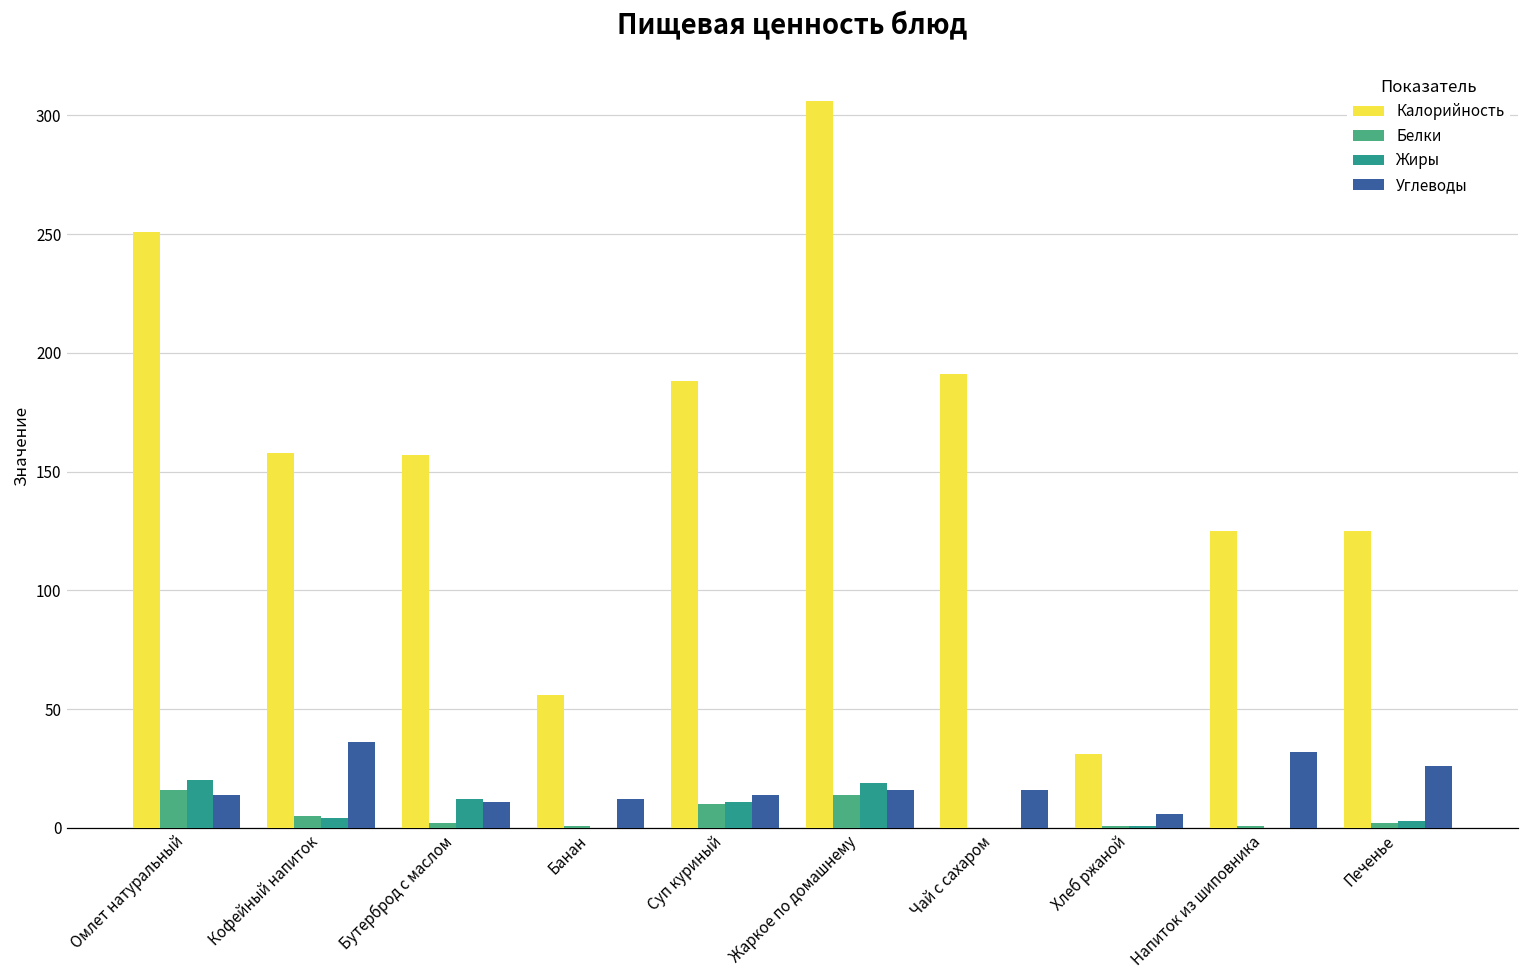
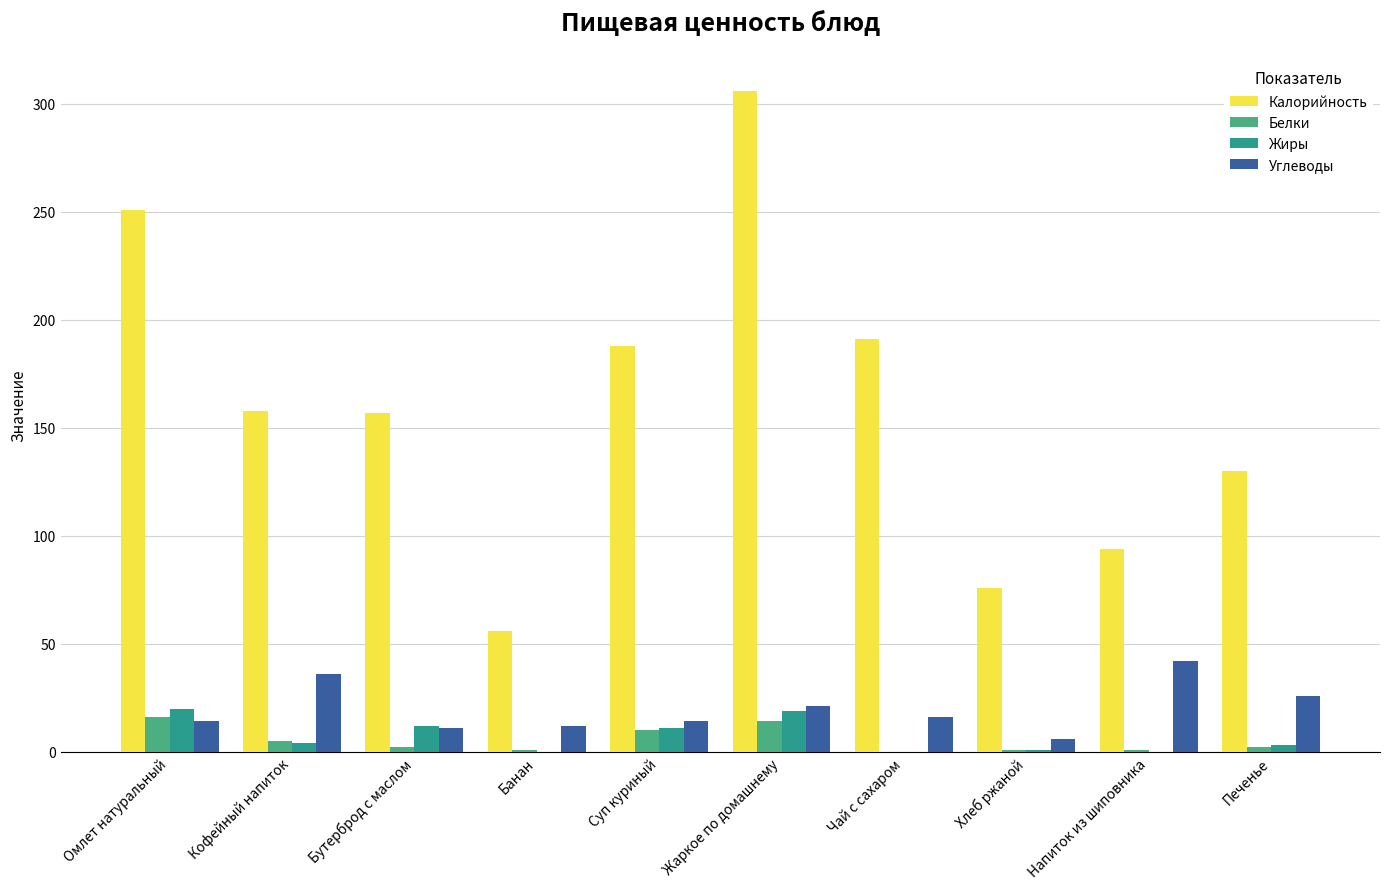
Углеводы, Жаркое по домашнему: 16 -> 21
Калорийность, Хлеб ржаной: 31 -> 76
Калорийность, Напиток из шиповника: 125 -> 94
Углеводы, Напиток из шиповника: 32 -> 42
Калорийность, Печенье: 125 -> 130
